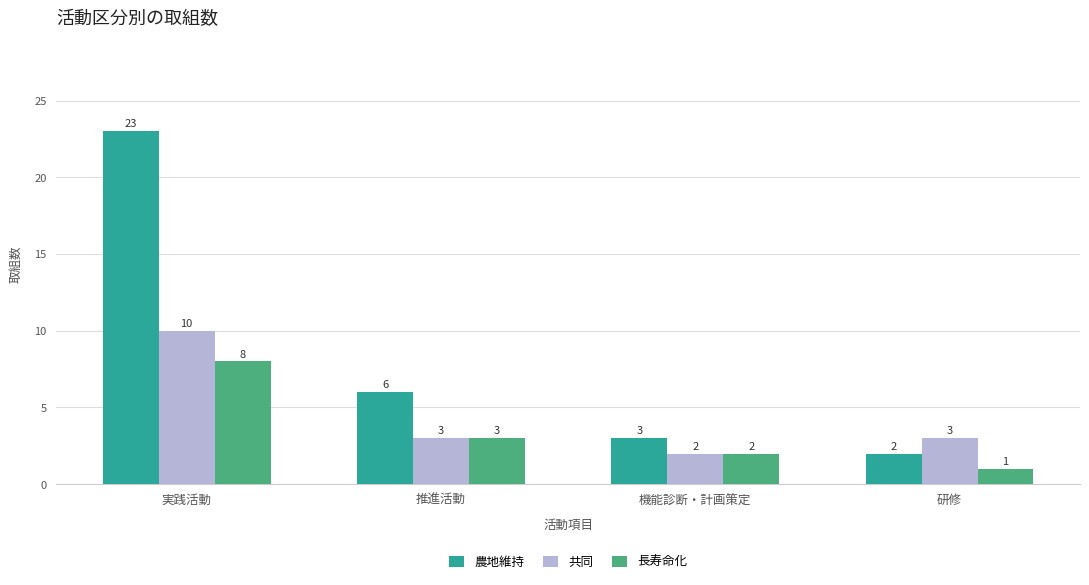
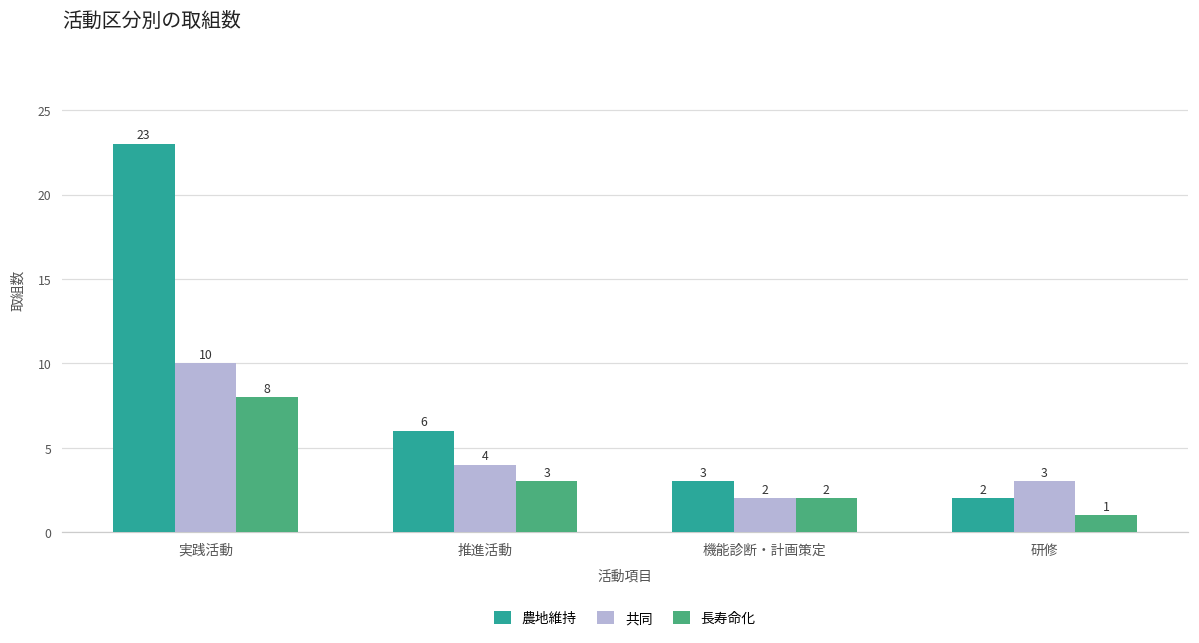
共同, 推進活動: 3 -> 4
